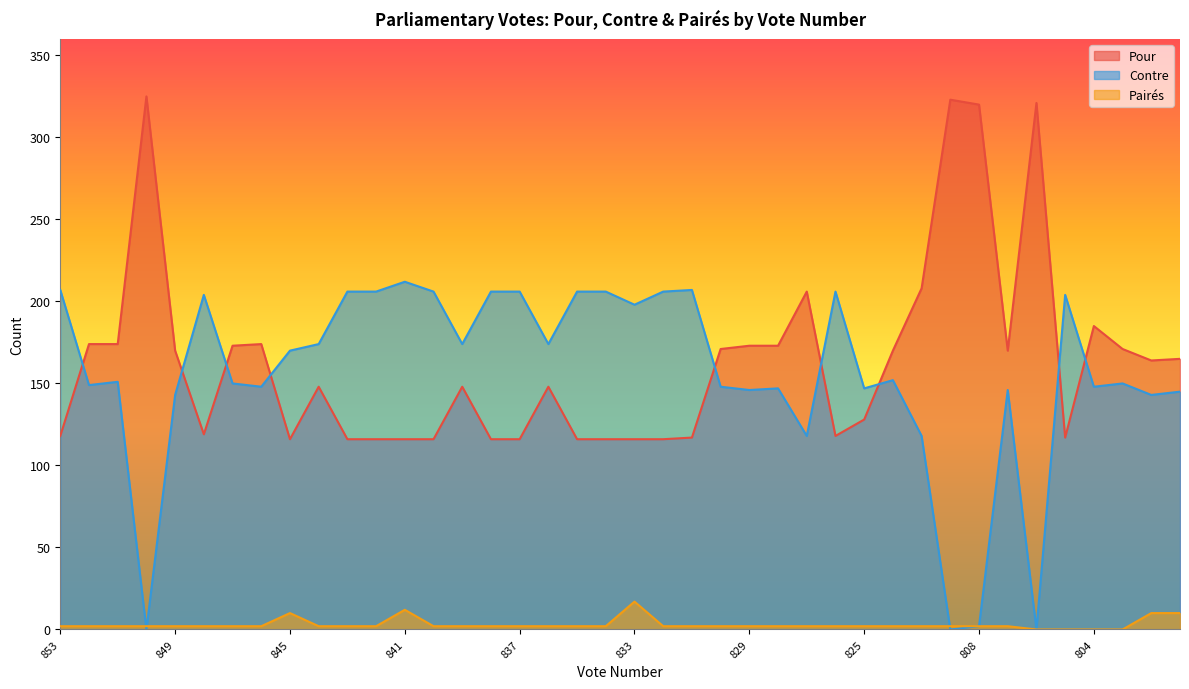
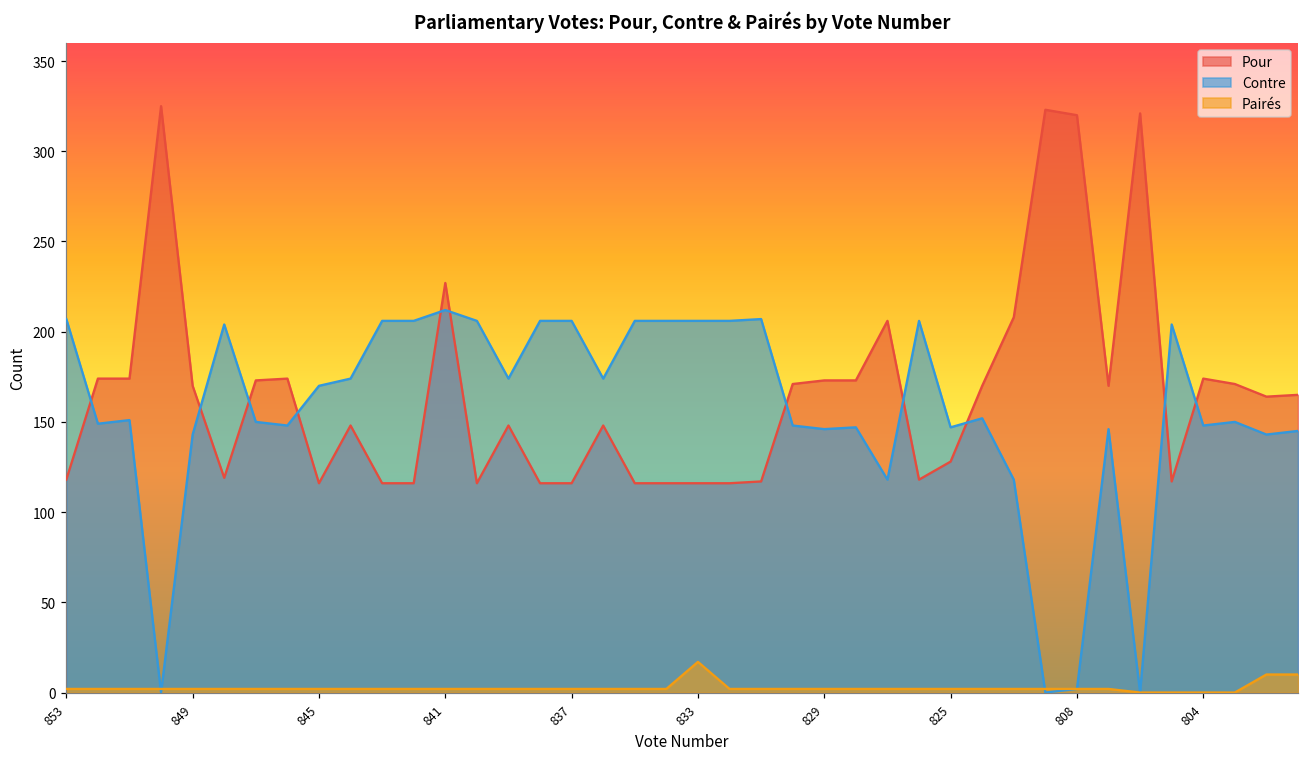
Pairés, 845: 10 -> 2
Pour, 841: 116 -> 227
Pairés, 841: 12 -> 2
Contre, 833: 198 -> 206
Pour, 804: 185 -> 174
